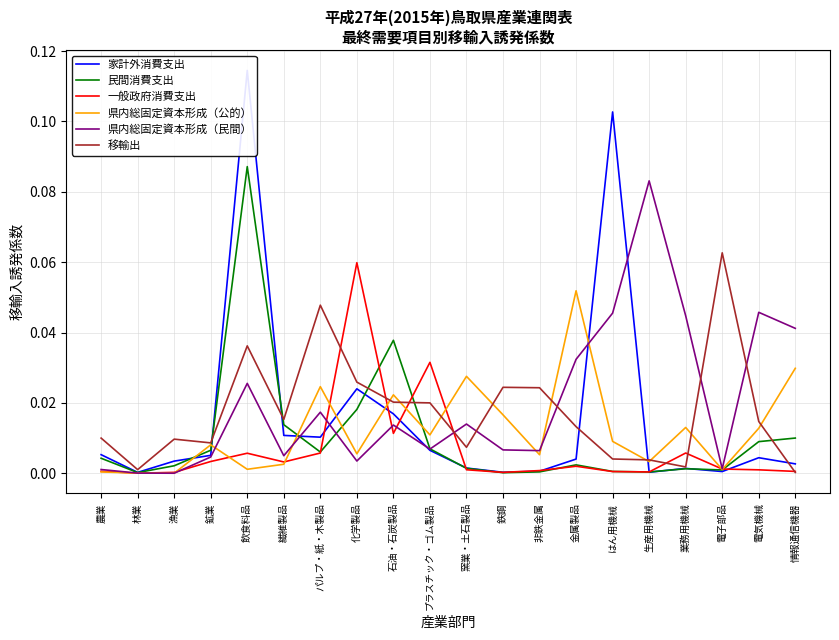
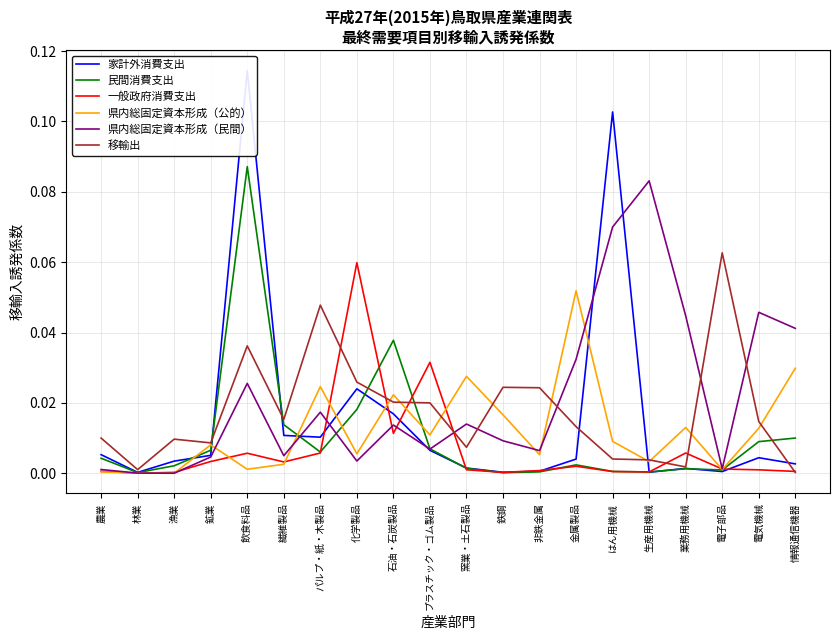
県内総固定資本形成（民間）, 鉄鋼: 0.007 -> 0.009
県内総固定資本形成（民間）, はん用機械: 0.046 -> 0.070
